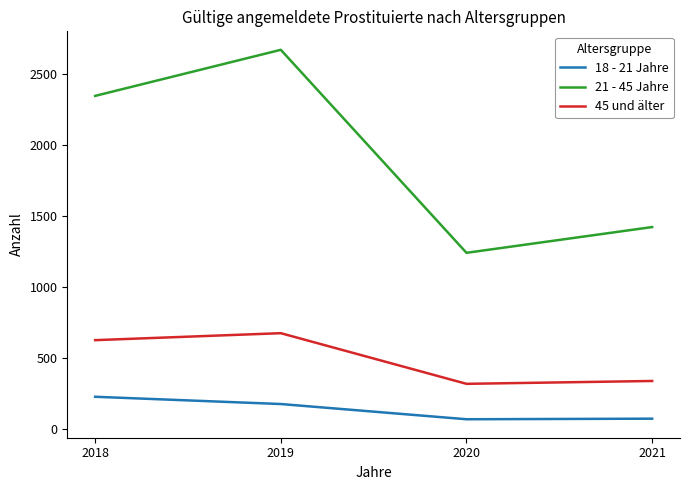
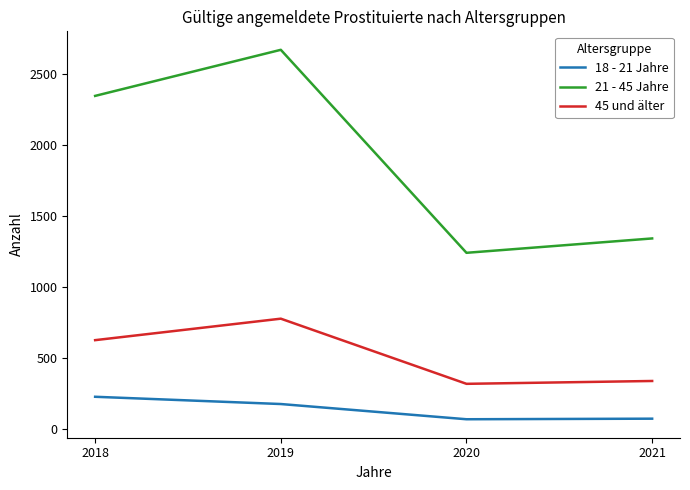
45 und älter, 2019: 680 -> 780
21 - 45 Jahre, 2021: 1420 -> 1340
